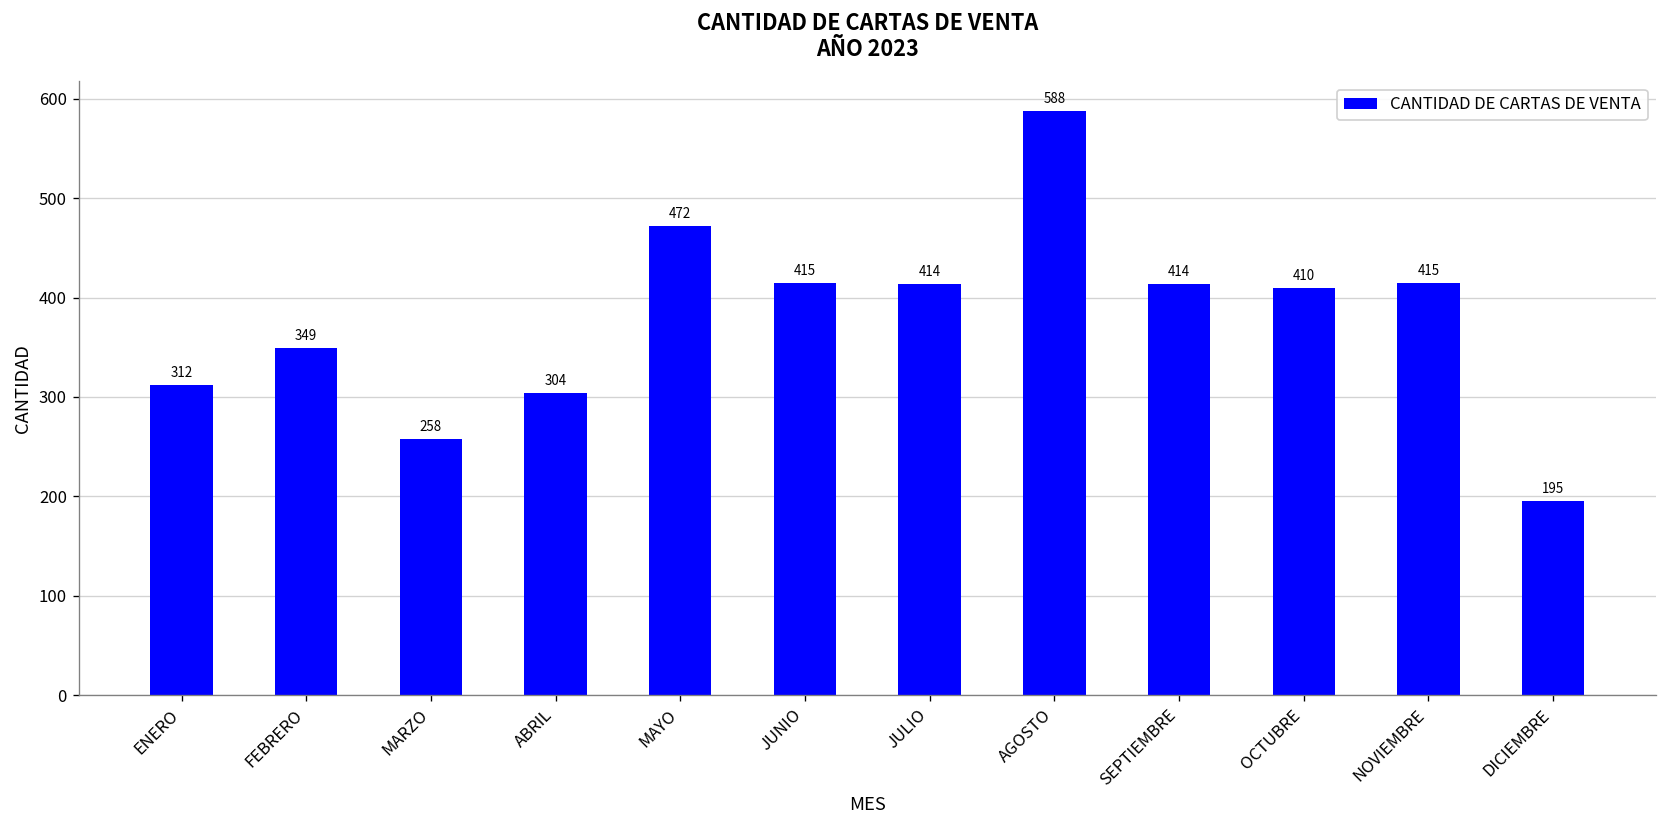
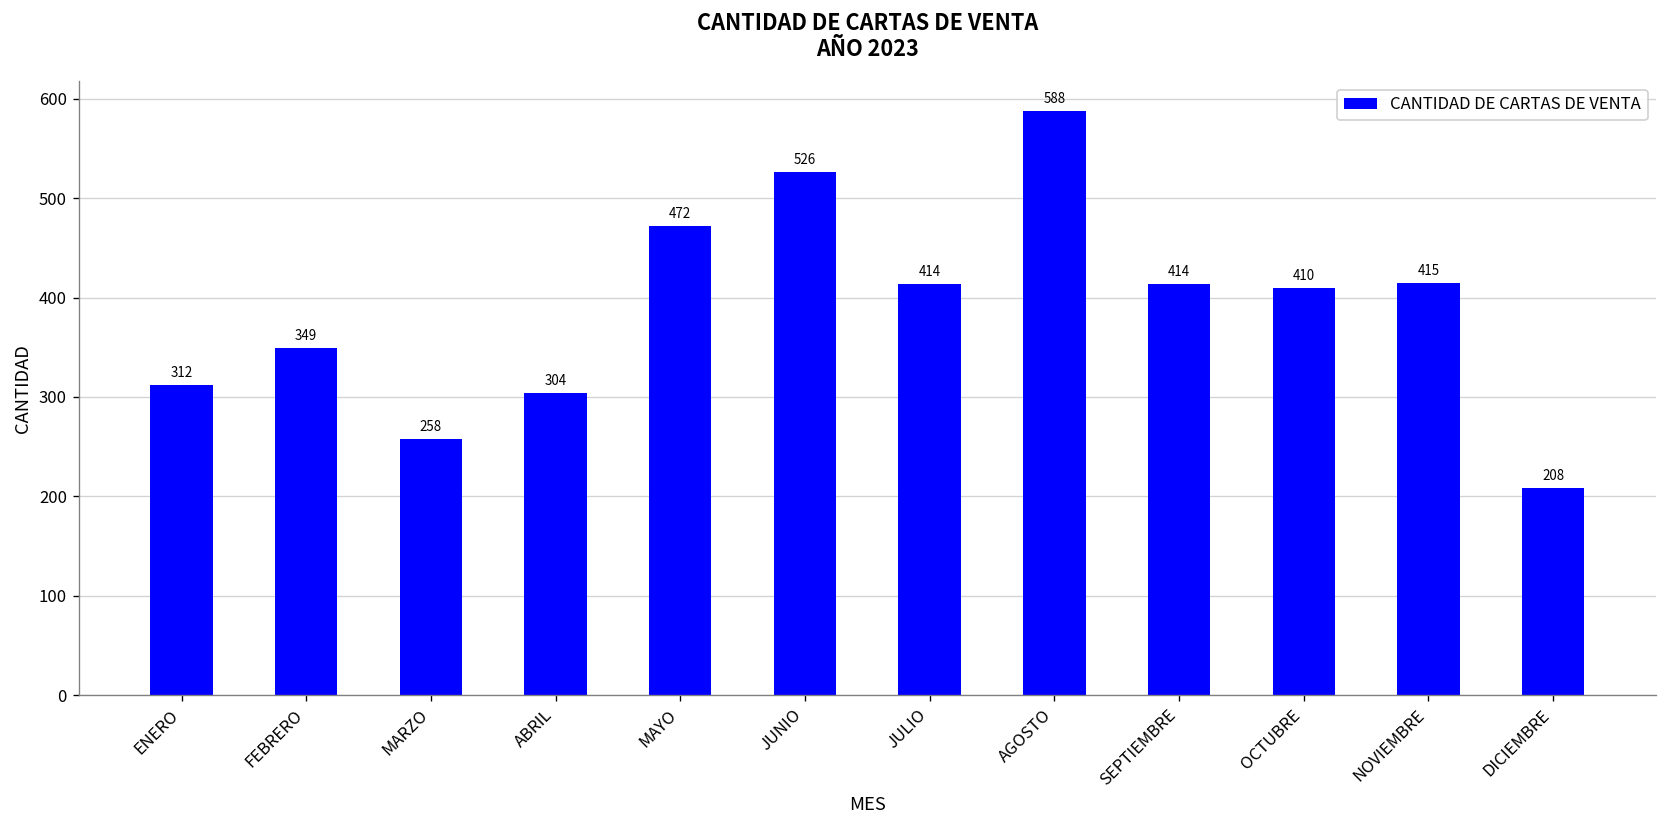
JUNIO: 415 -> 526
DICIEMBRE: 195 -> 208
